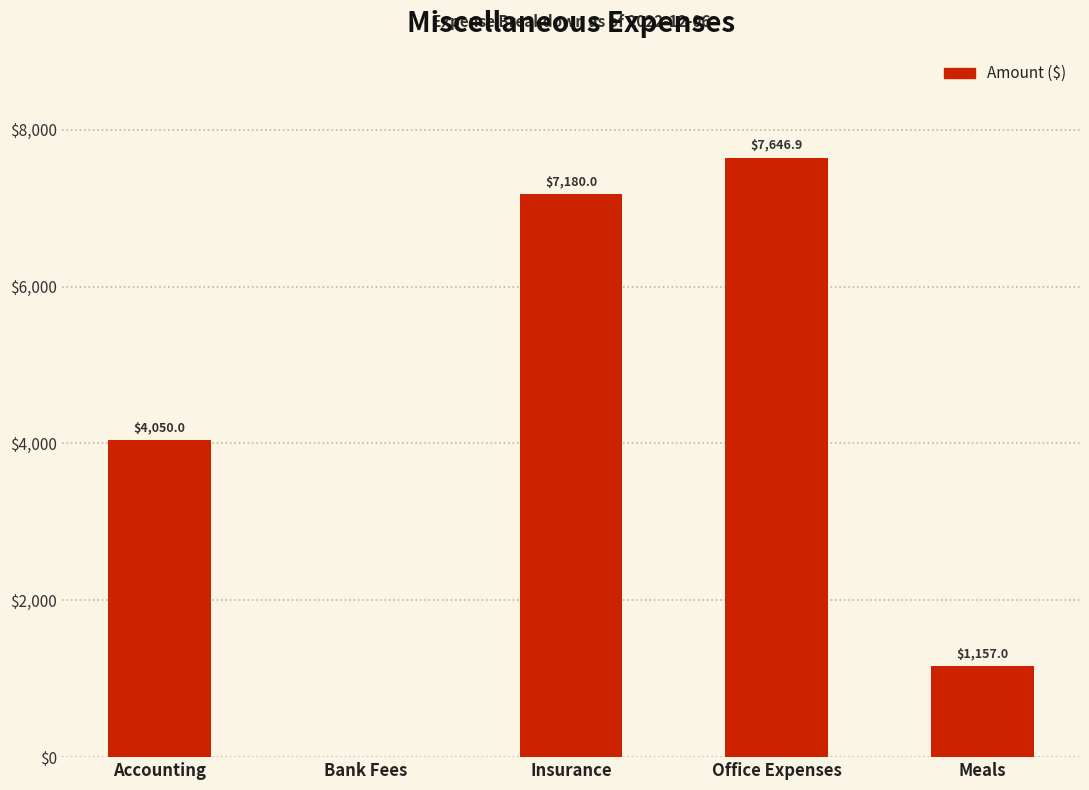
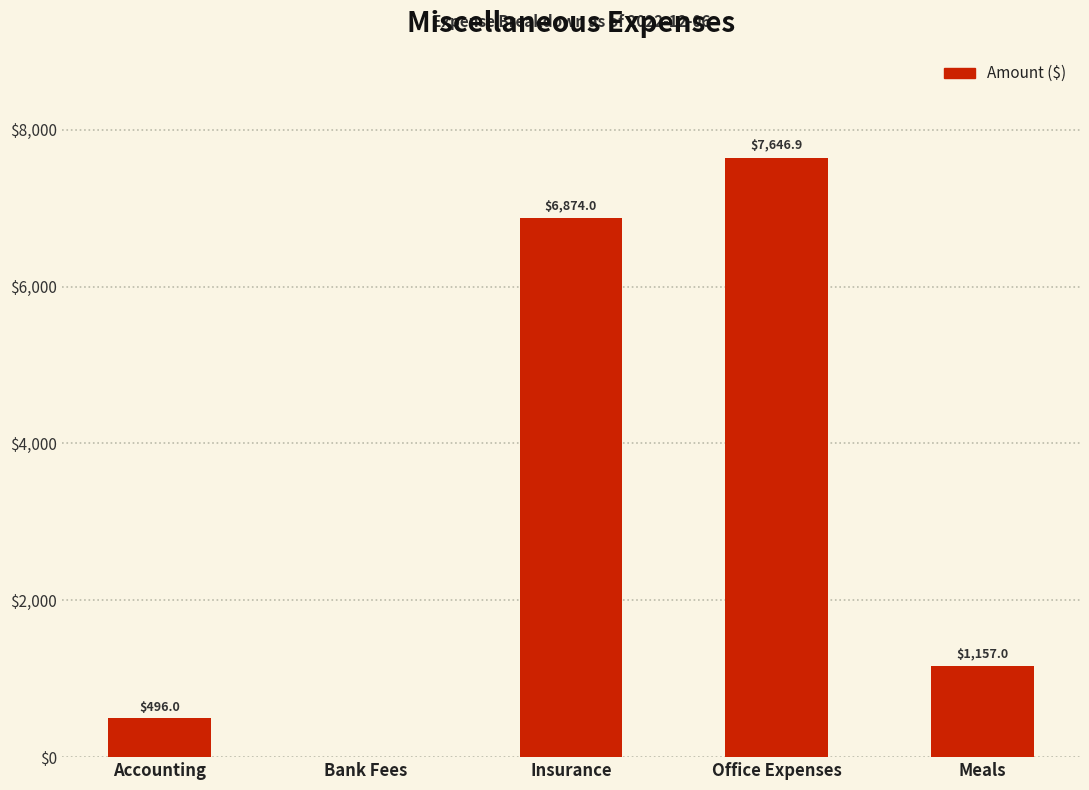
Accounting: $4,050.0 -> $496.0
Insurance: $7,180.0 -> $6,874.0
